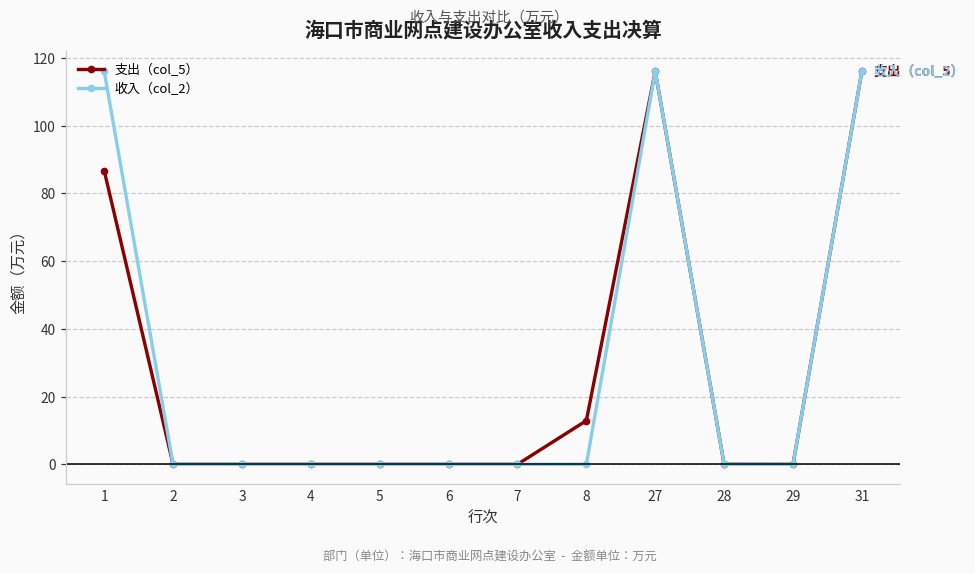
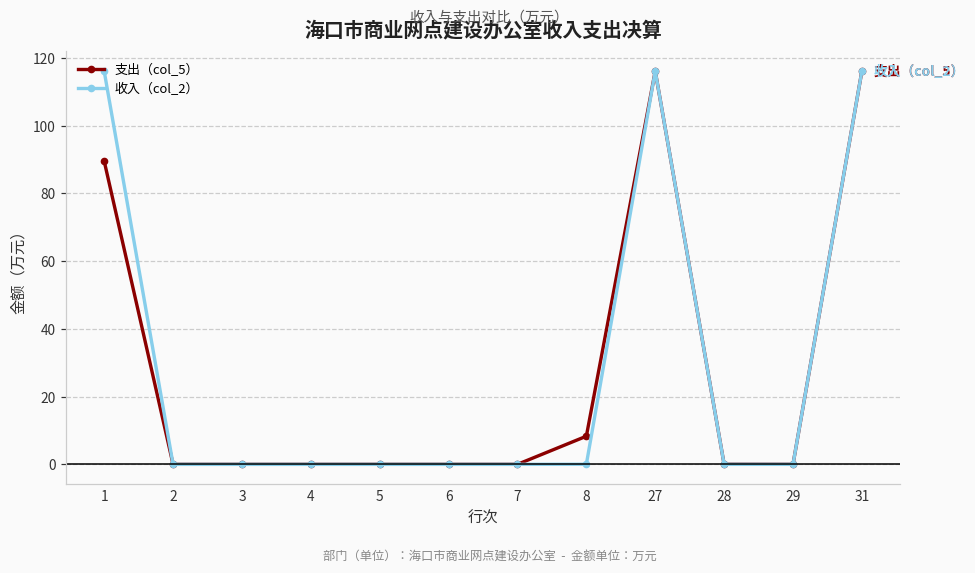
支出（col_5）, 1: 87 -> 90
支出（col_5）, 8: 13 -> 8
